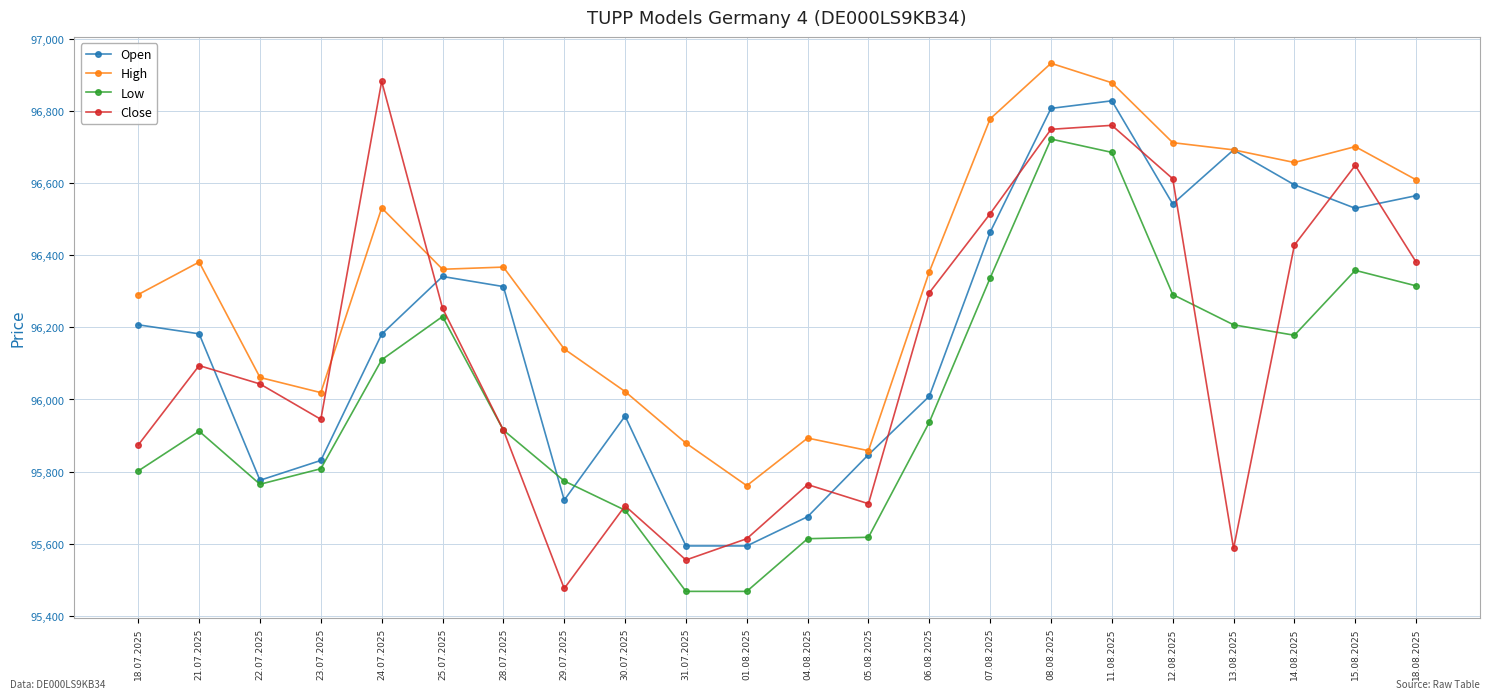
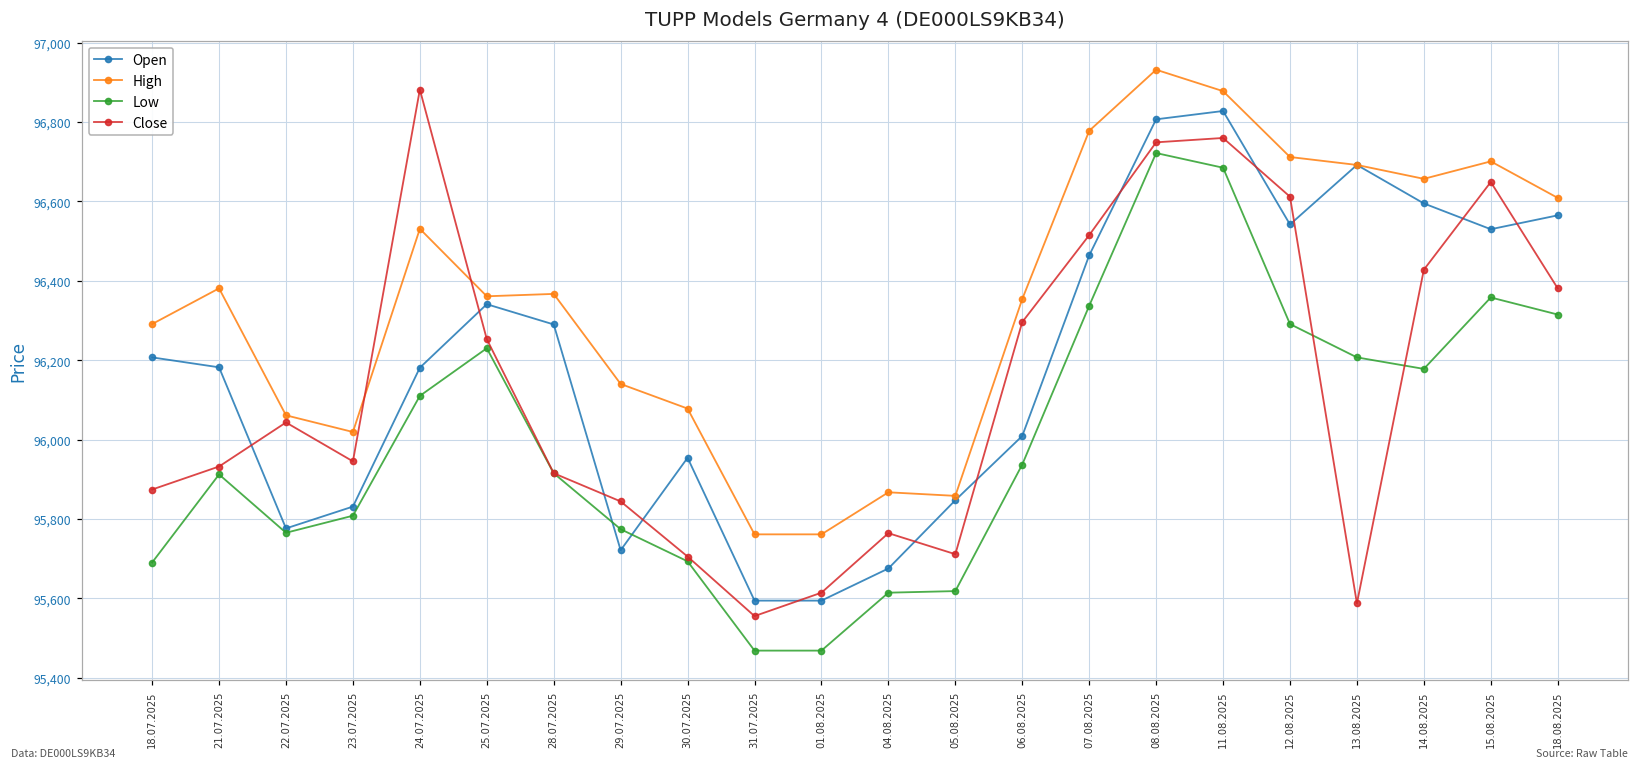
Low, 18.07.2025: 95,800 -> 95,690
Close, 21.07.2025: 96,090 -> 95,930
Open, 28.07.2025: 96,310 -> 96,290
Close, 29.07.2025: 95,480 -> 95,840
High, 30.07.2025: 96,020 -> 96,080
High, 31.07.2025: 95,880 -> 95,760
High, 04.08.2025: 95,890 -> 95,870
